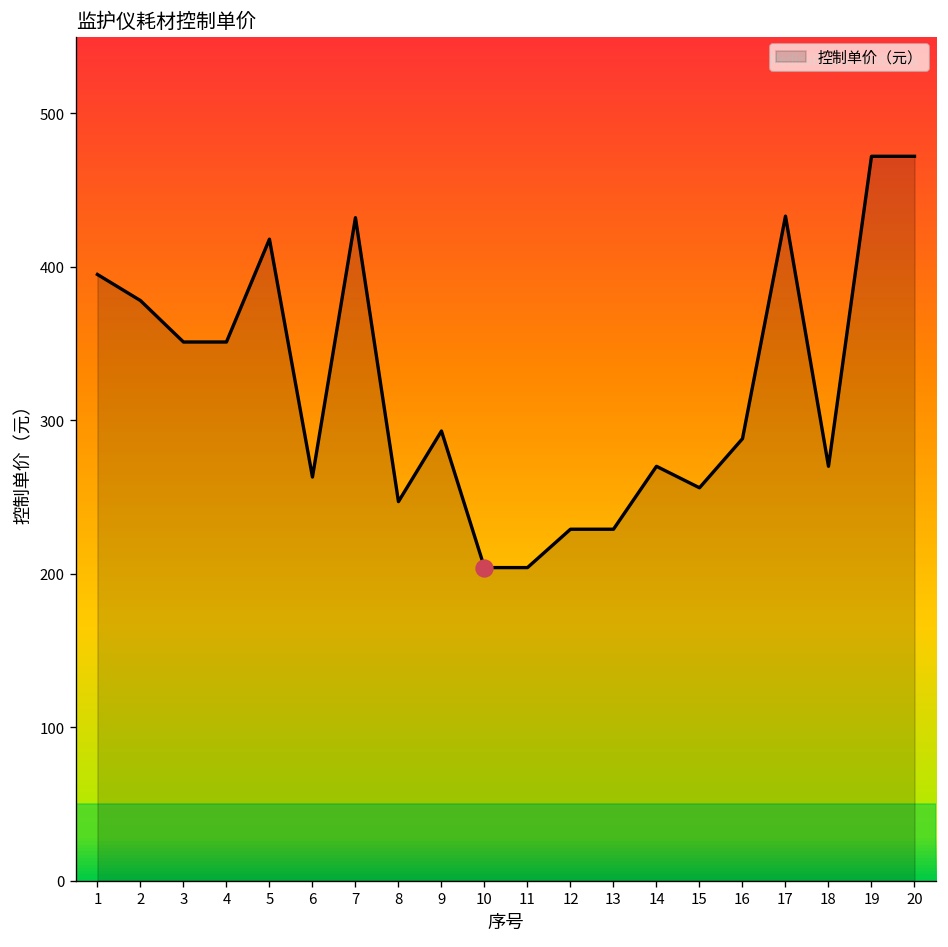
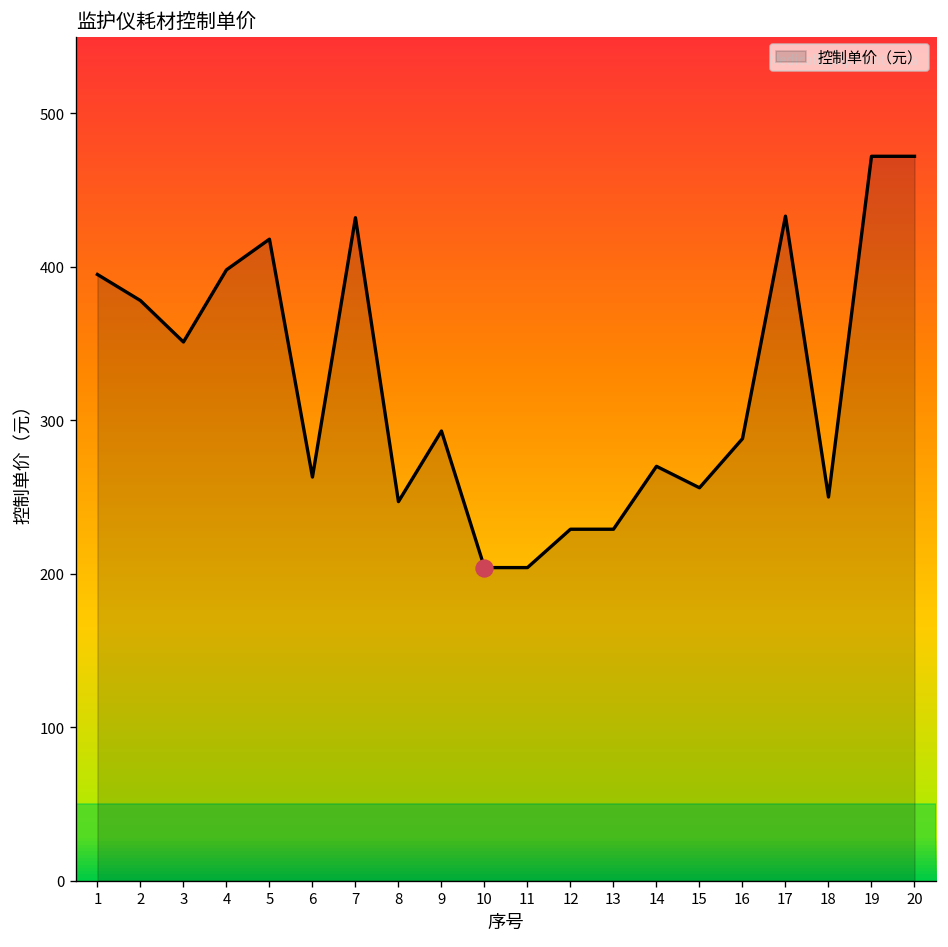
控制单价（元）, 4: 351 -> 398
控制单价（元）, 18: 270 -> 250
